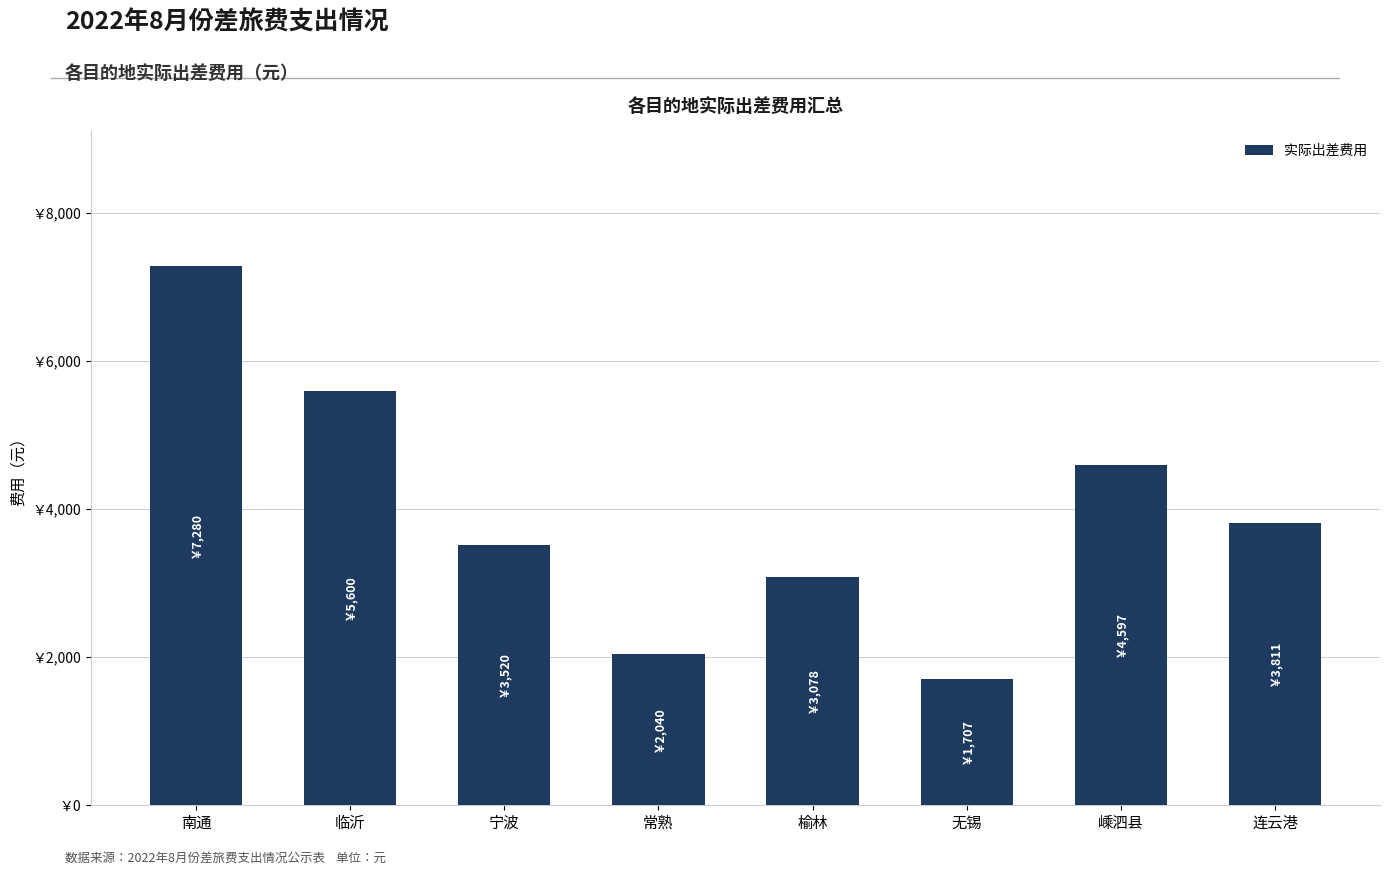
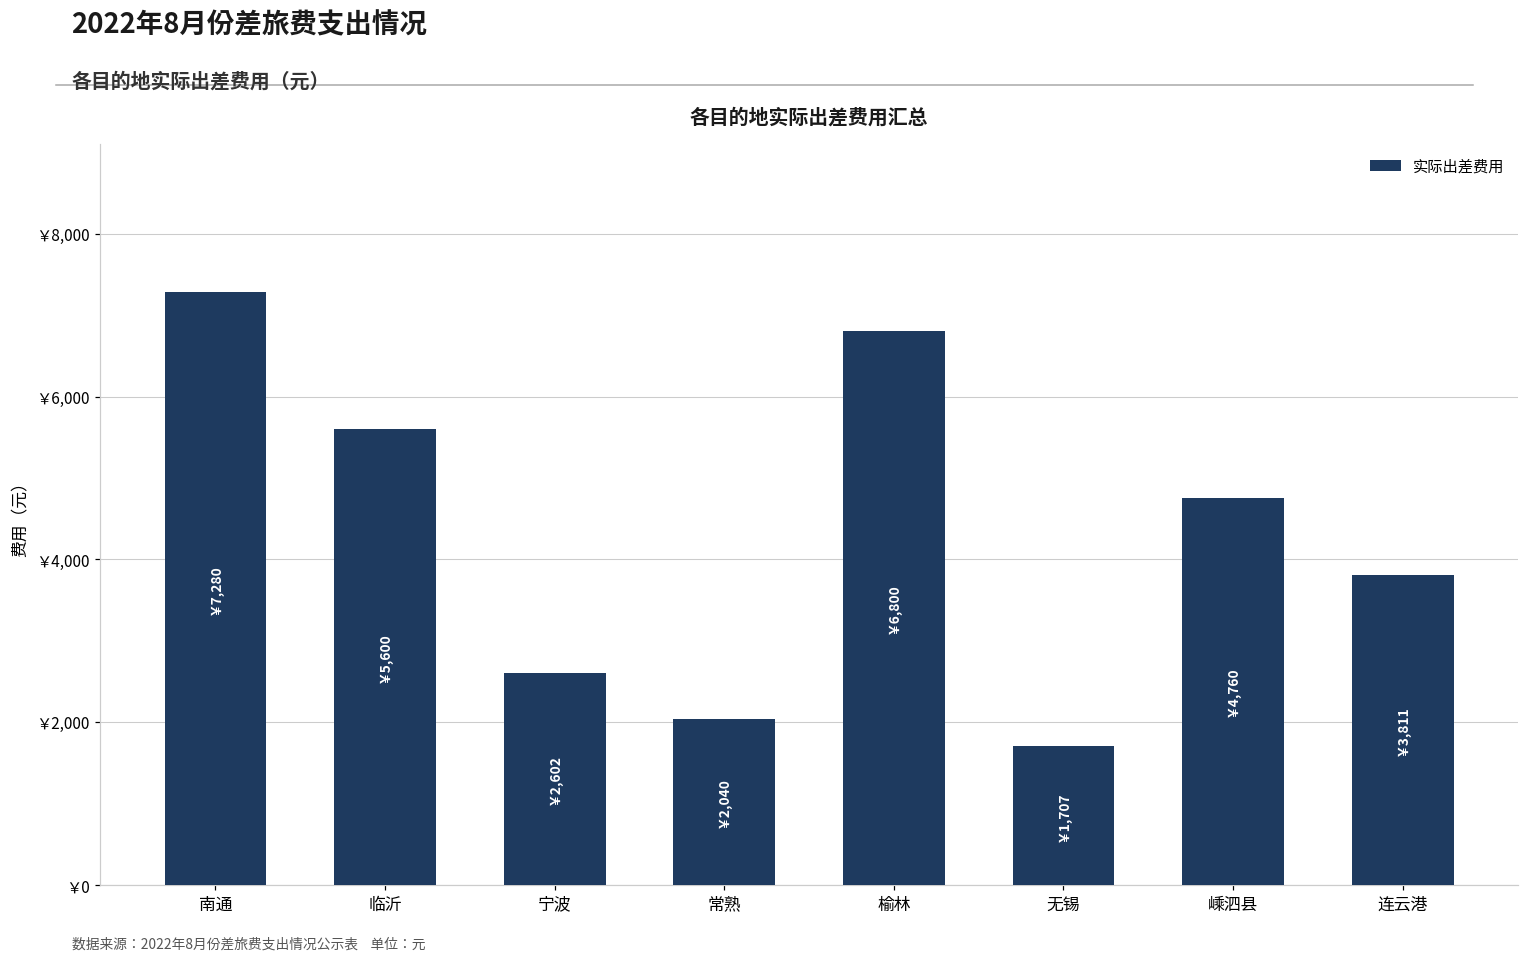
宁波: 3,520 -> 2,602
榆林: 3,078 -> 6,800
嵊泗县: 4,597 -> 4,760
